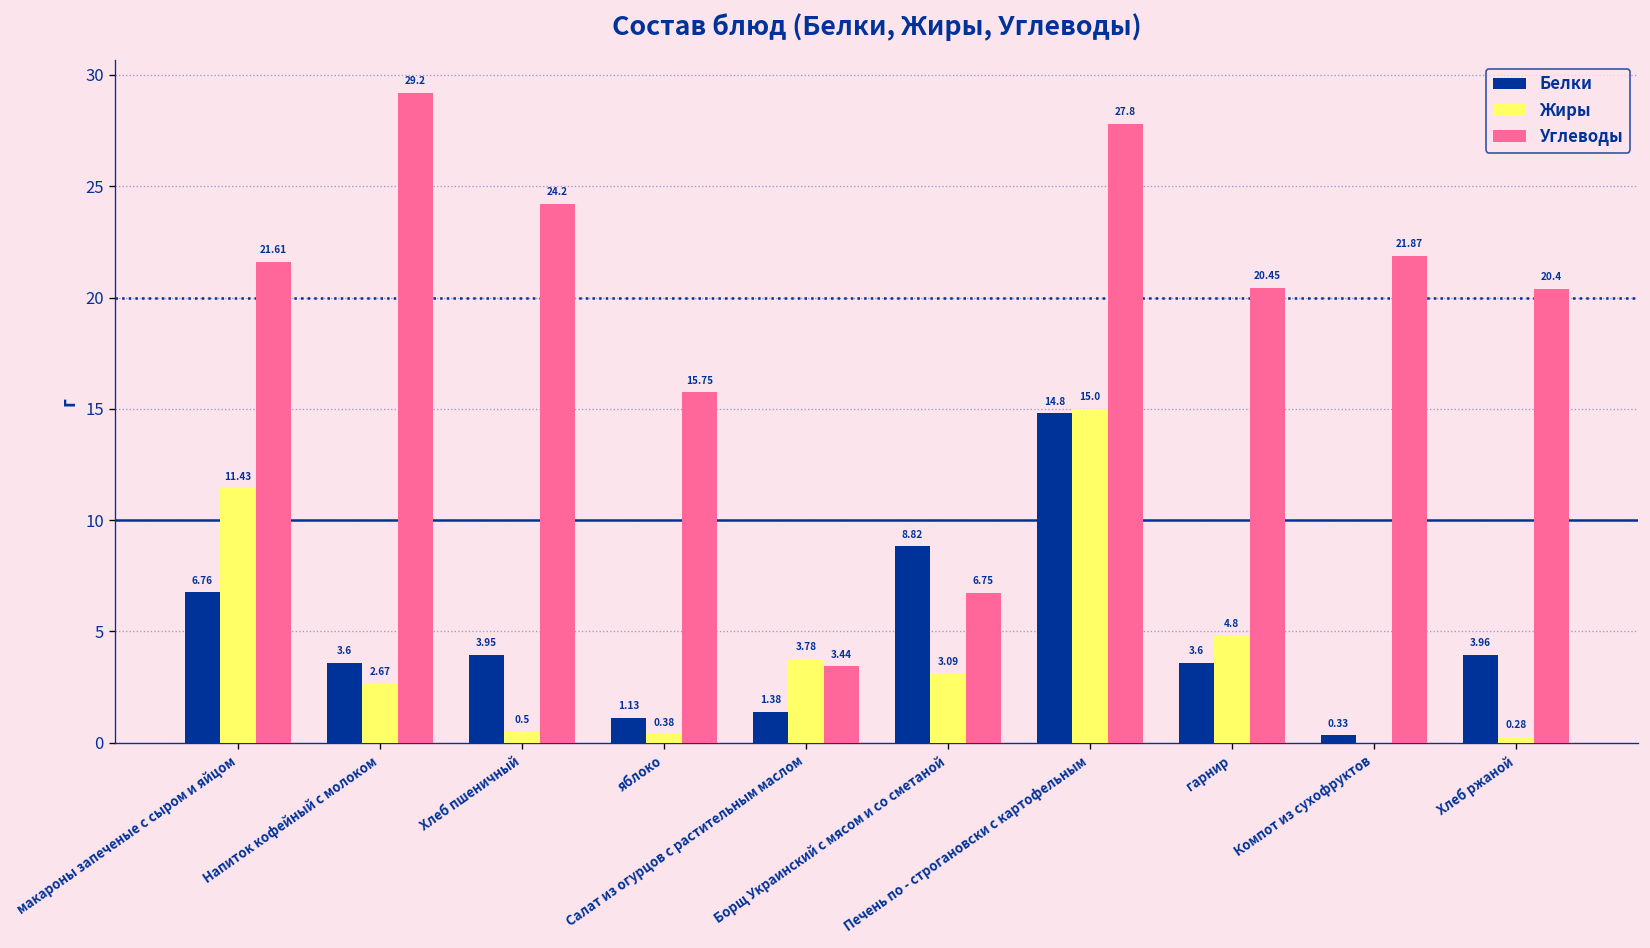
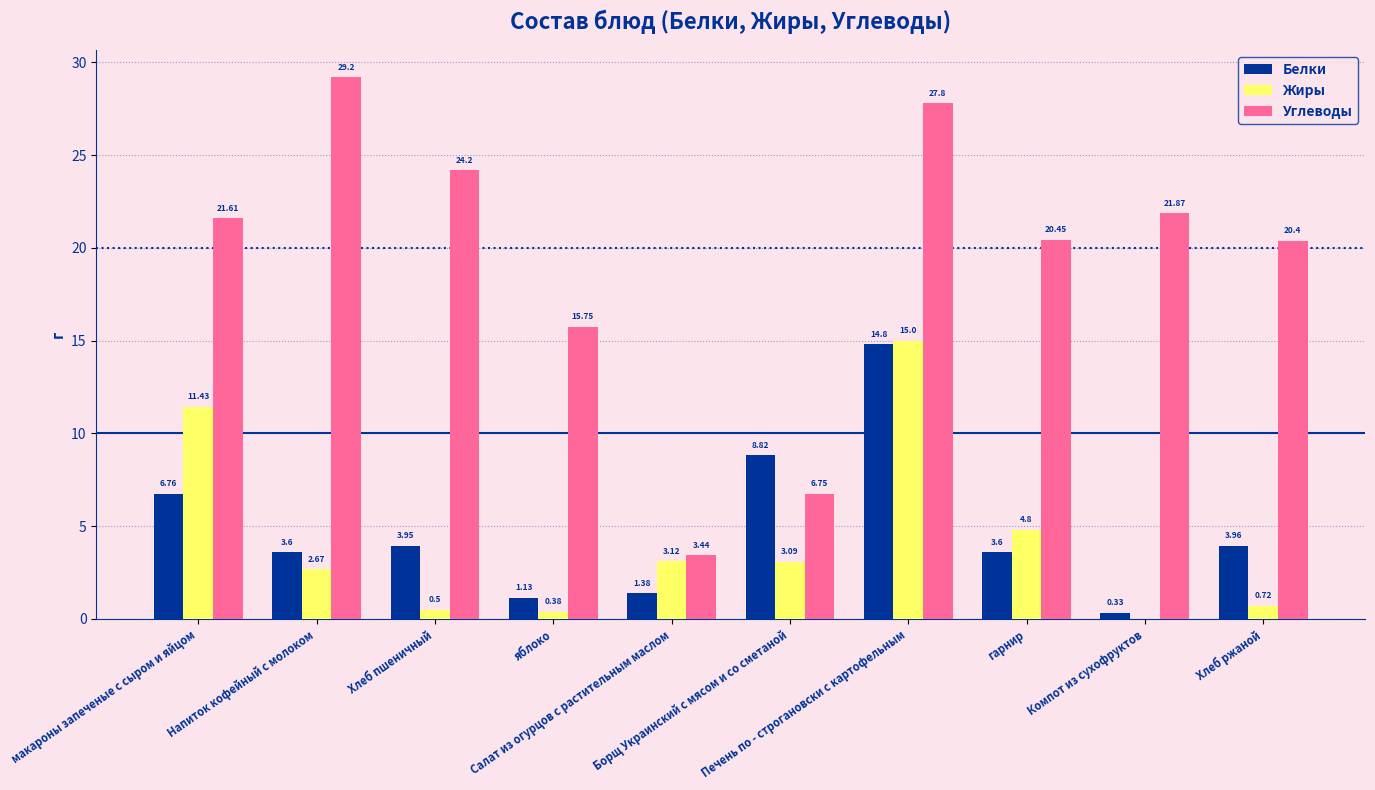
Жиры, Салат из огурцов с растительным маслом: 3.78 -> 3.12
Жиры, Хлеб ржаной: 0.28 -> 0.72
